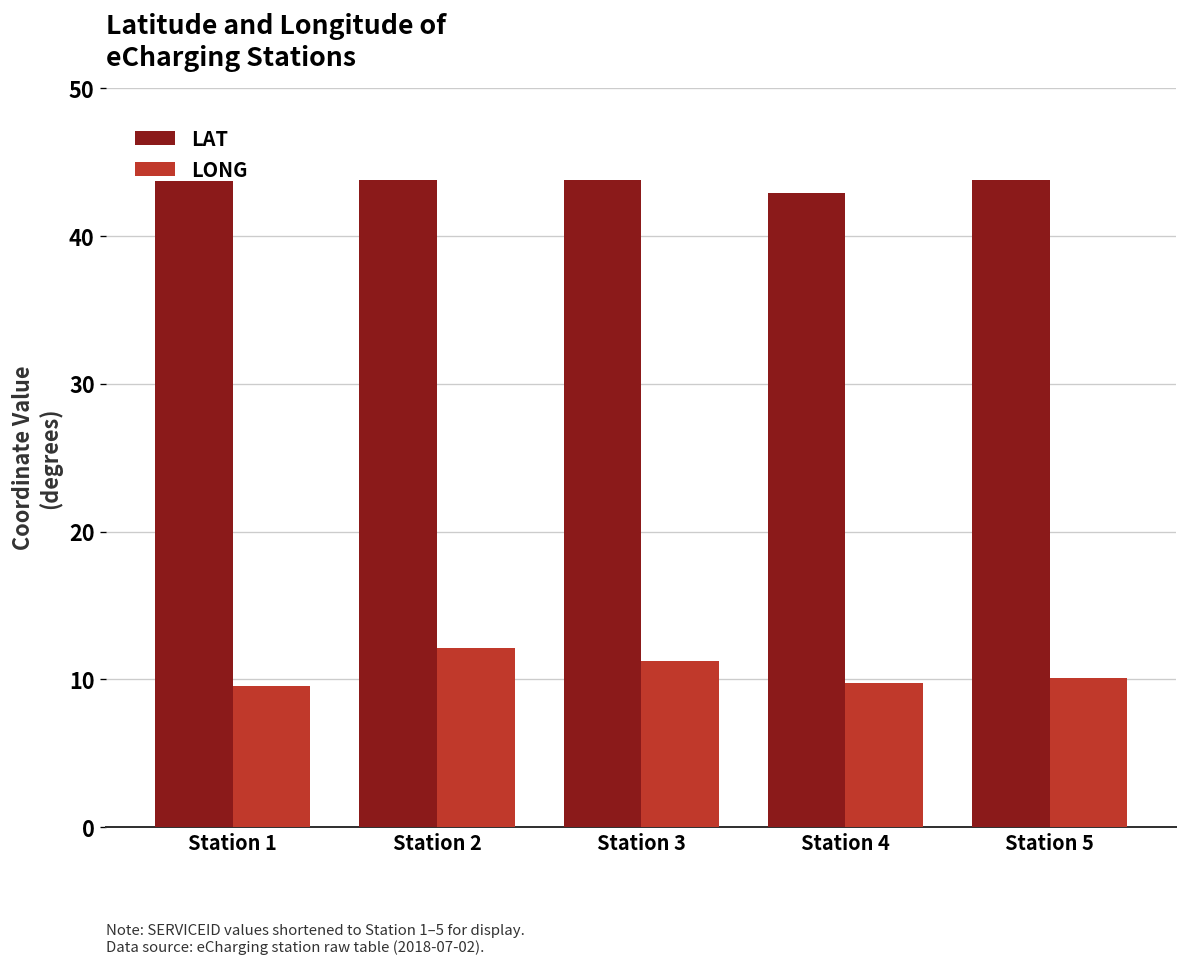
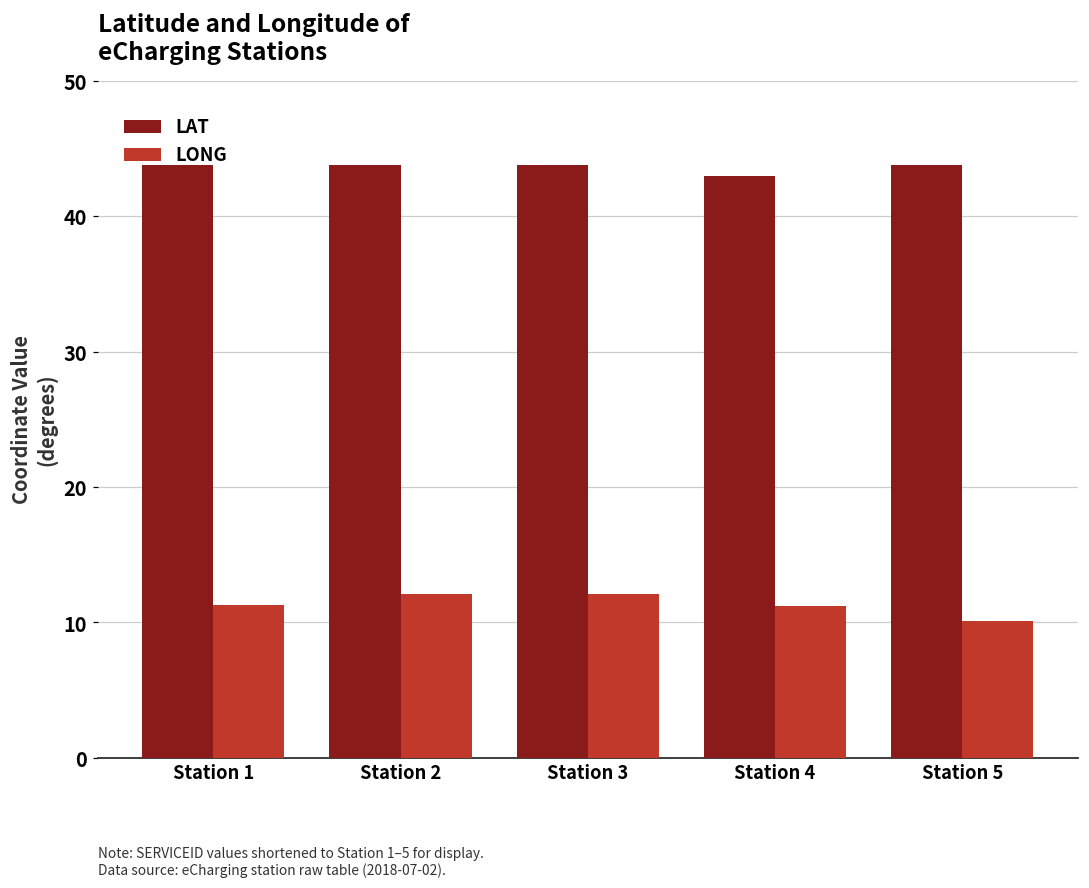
LONG, Station 1: 9.6 -> 11.3
LONG, Station 3: 11.2 -> 12.1
LONG, Station 4: 9.8 -> 11.2
